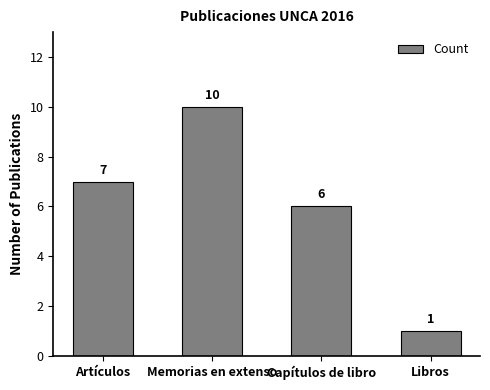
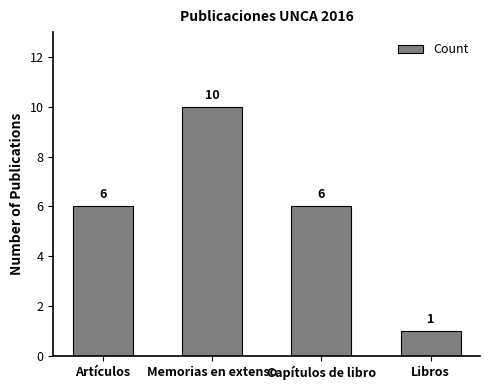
Artículos: 7 -> 6
